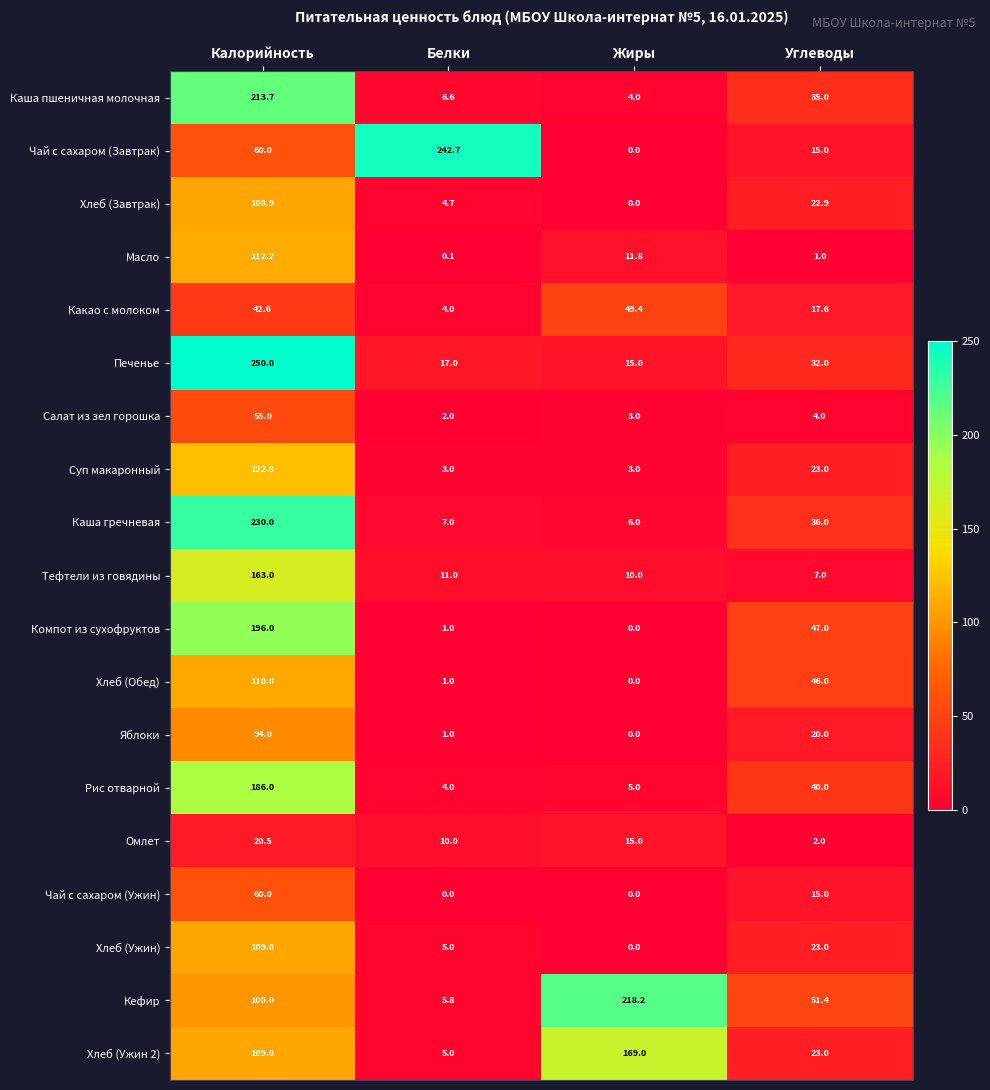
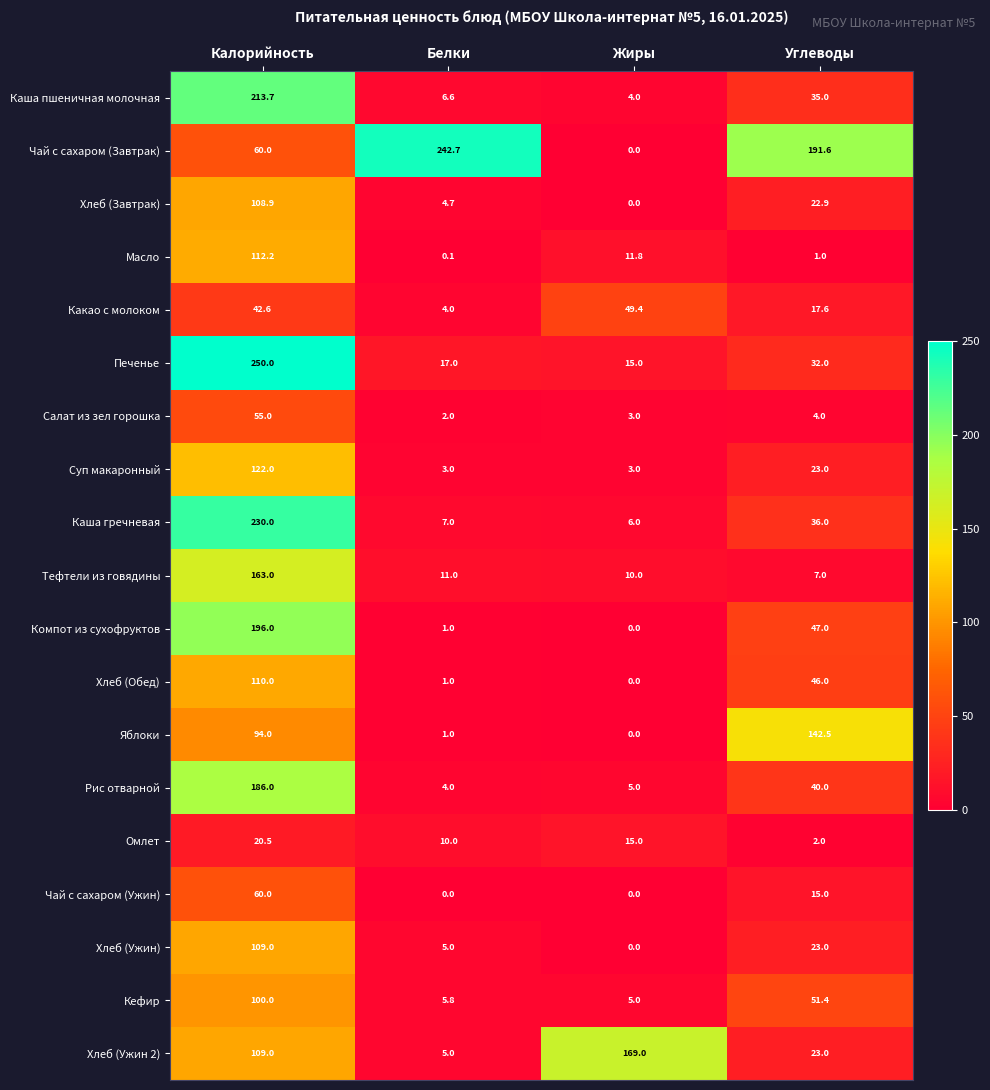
Чай с сахаром (Завтрак), Углеводы: 15.0 -> 191.6
Яблоки, Углеводы: 20.0 -> 142.5
Кефир, Жиры: 218.2 -> 5.0
